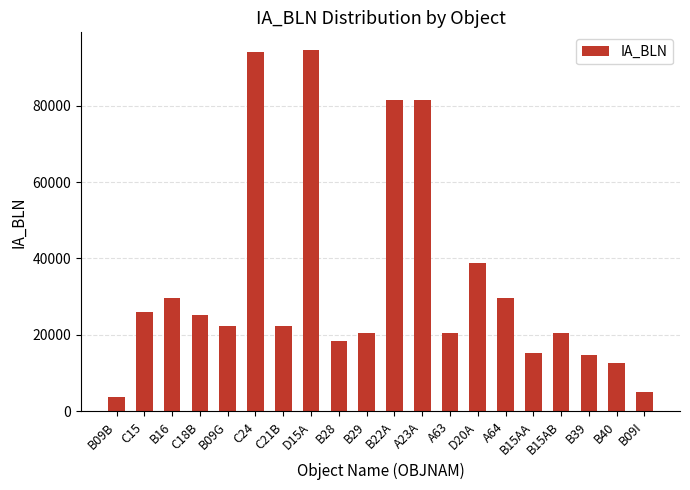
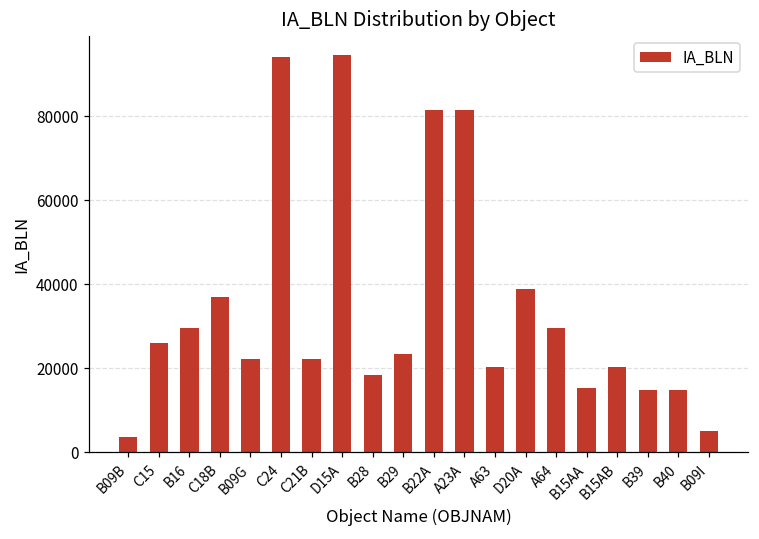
C18B: 25000 -> 37000
B29: 20000 -> 24000
B40: 13000 -> 15000
